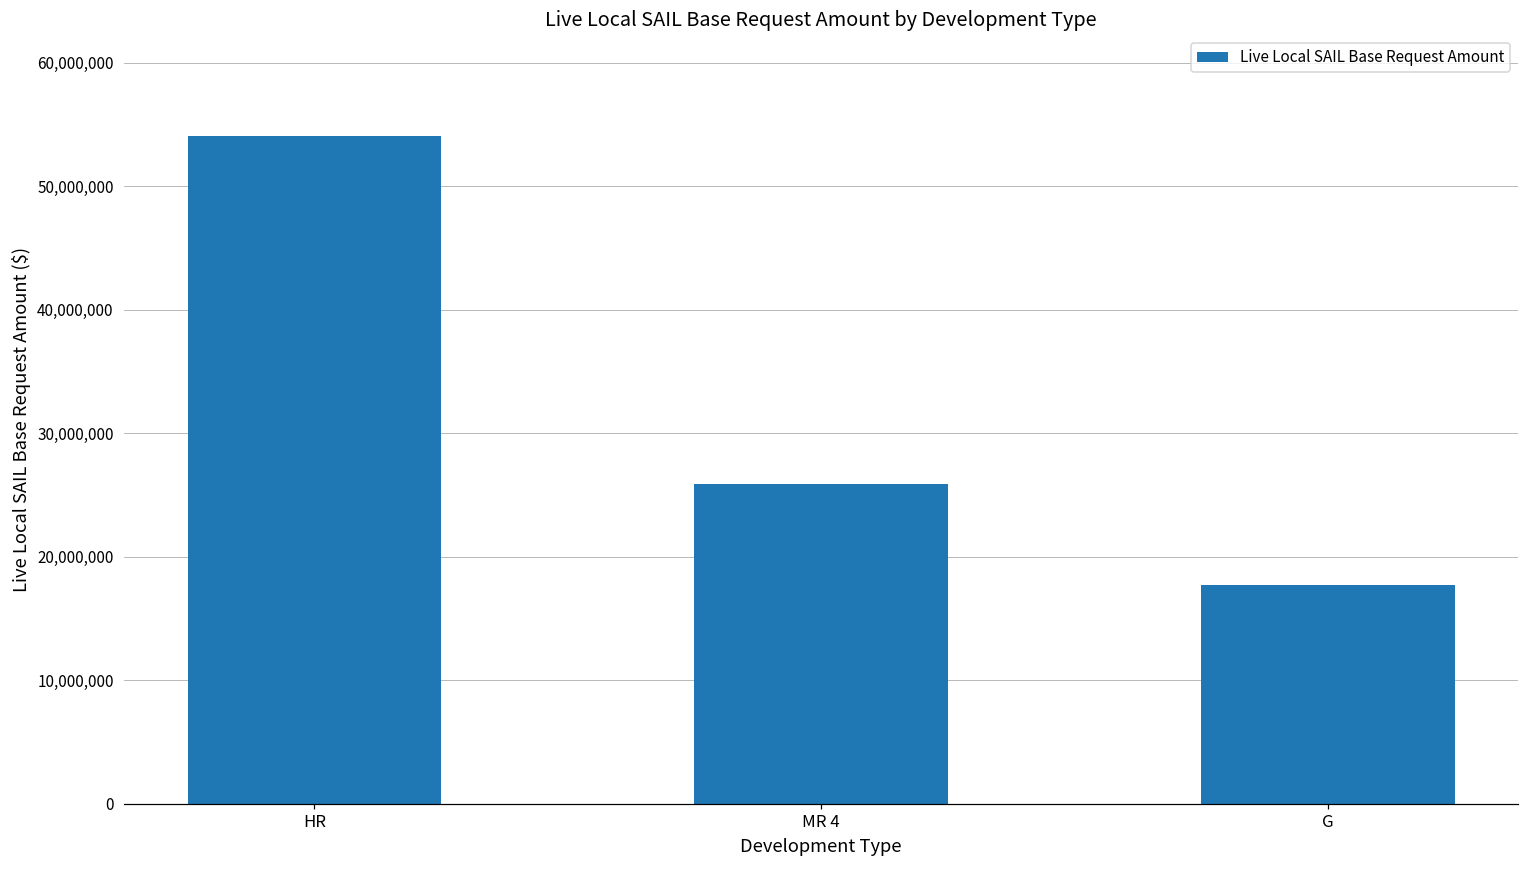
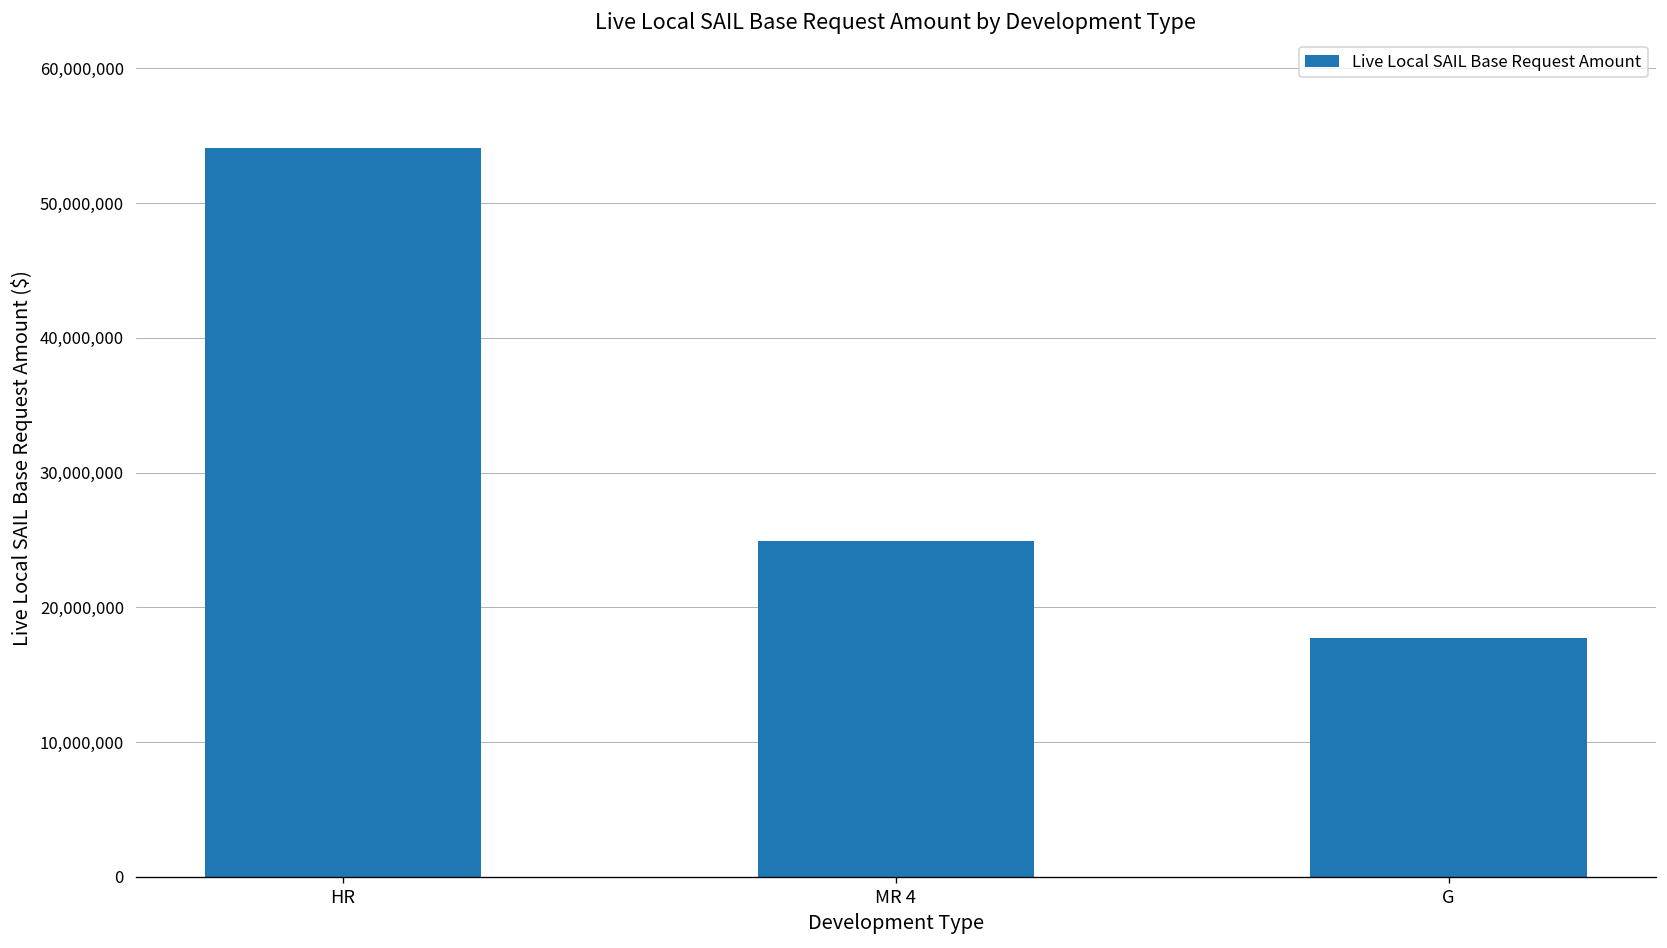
MR 4: 25,900,000 -> 25,000,000
